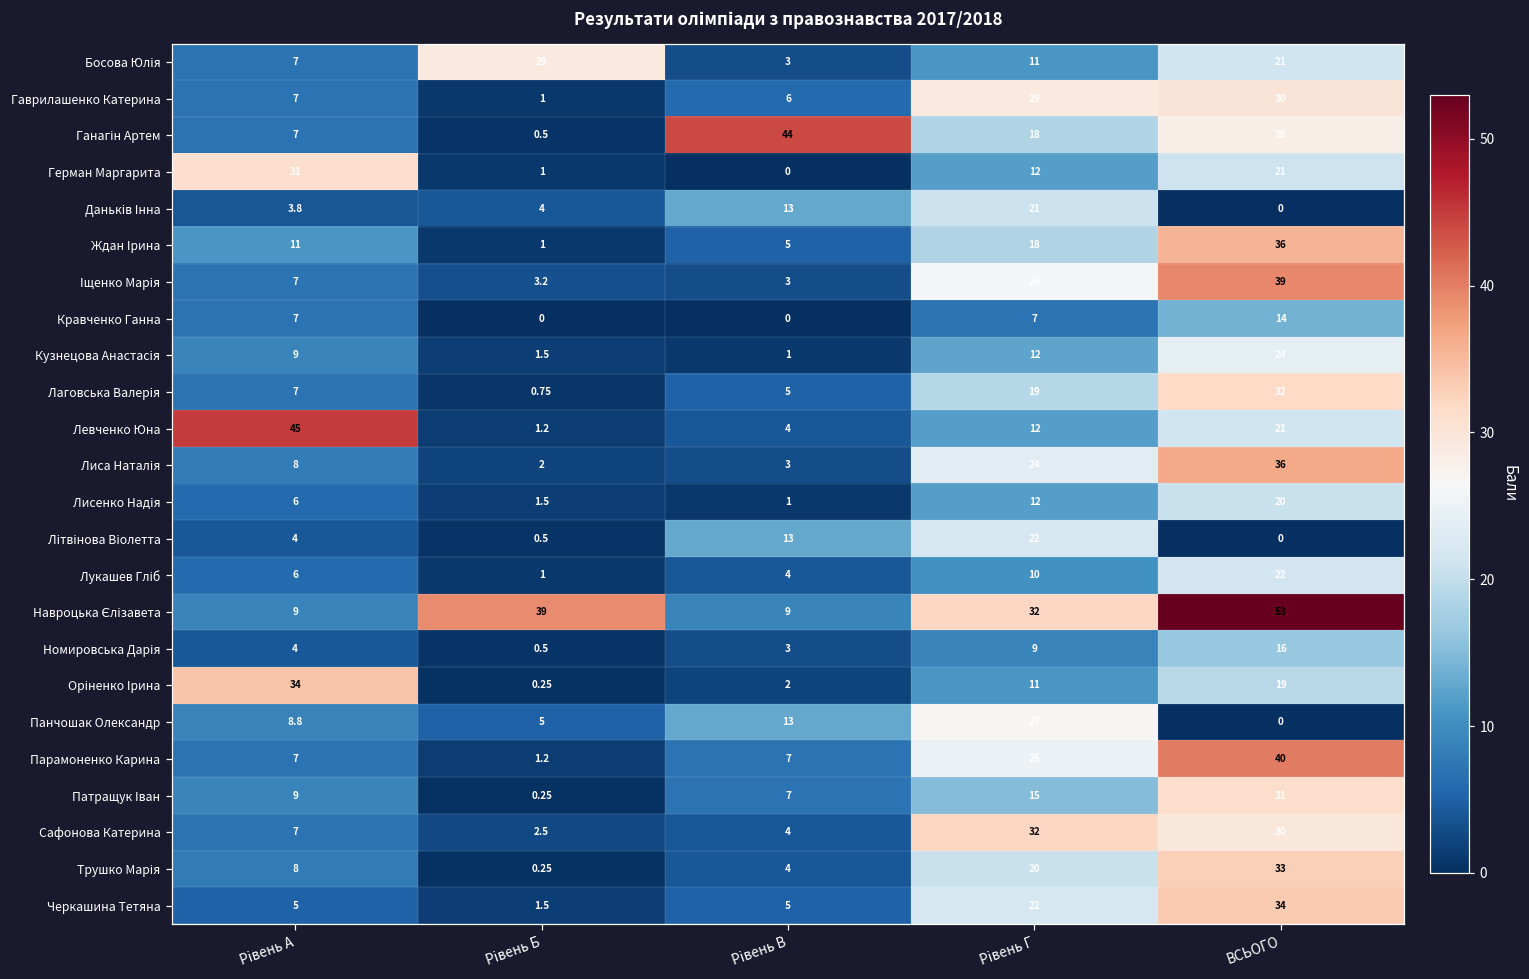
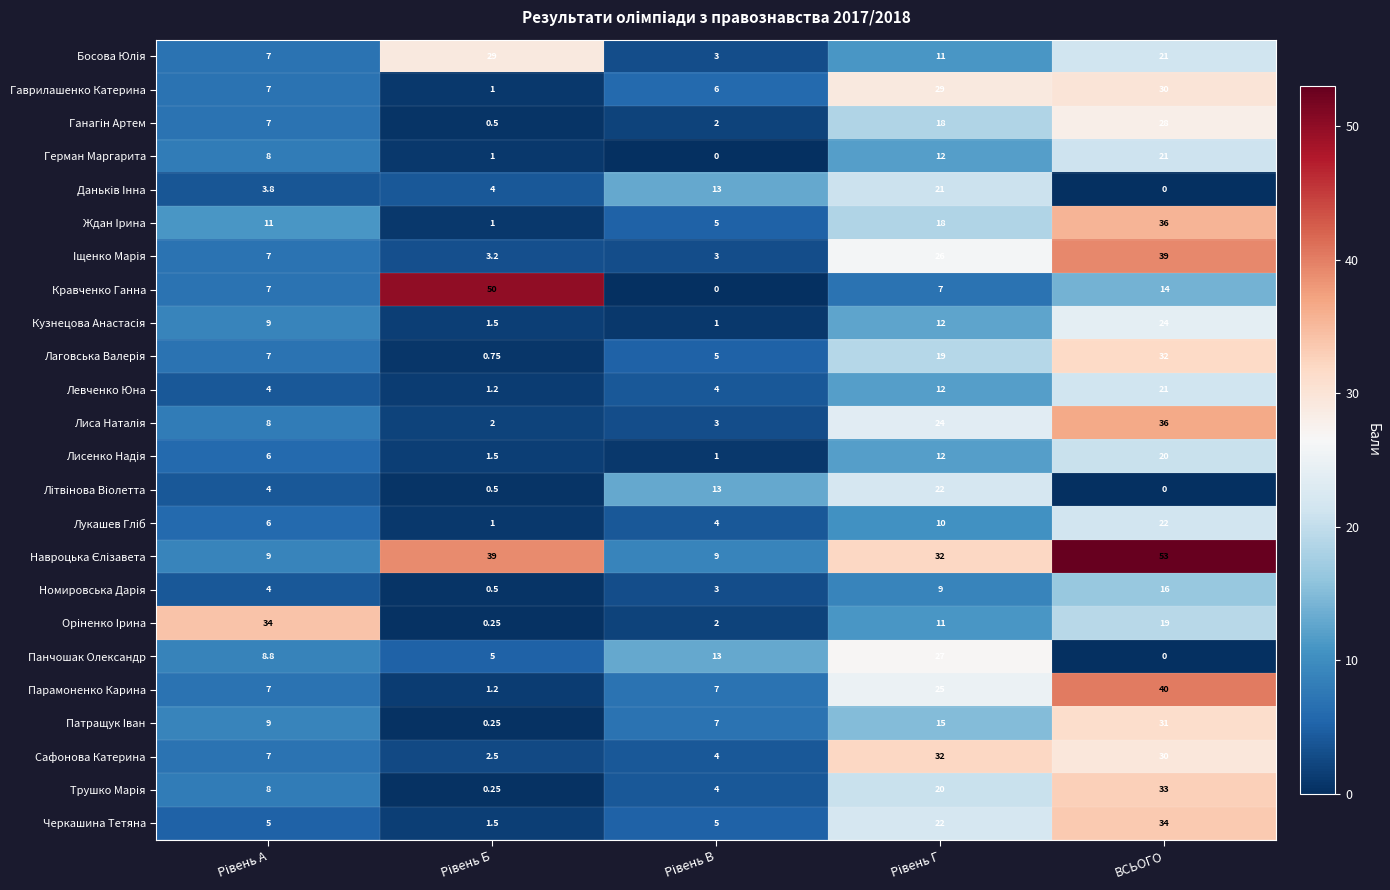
Ганагін Артем, Рівень В: 44 -> 2
Герман Маргарита, Рівень А: 31 -> 8
Кравченко Ганна, Рівень Б: 0 -> 50
Левченко Юна, Рівень А: 45 -> 4
